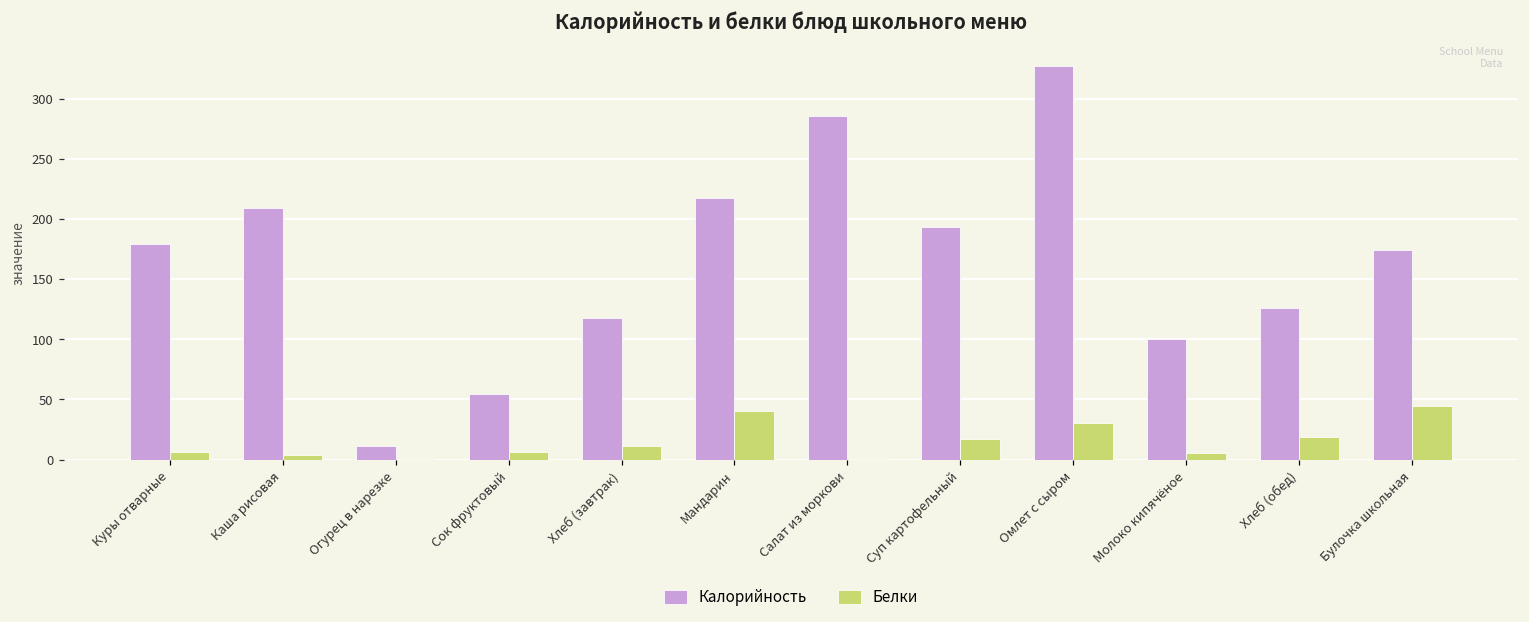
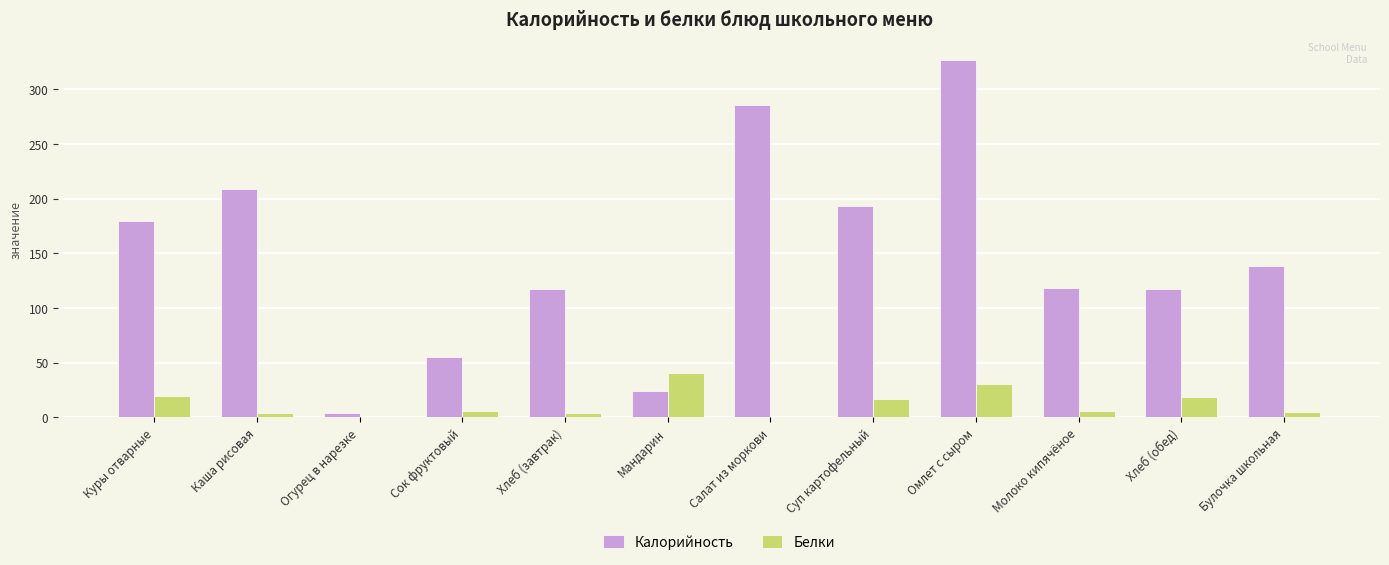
Белки, Куры отварные: 6 -> 19
Калорийность, Огурец в нарезке: 11 -> 4
Белки, Хлеб (завтрак): 11 -> 4
Калорийность, Мандарин: 218 -> 25
Калорийность, Молоко кипячёное: 100 -> 118
Калорийность, Хлеб (обед): 126 -> 117
Калорийность, Булочка школьная: 174 -> 139
Белки, Булочка школьная: 44 -> 5
